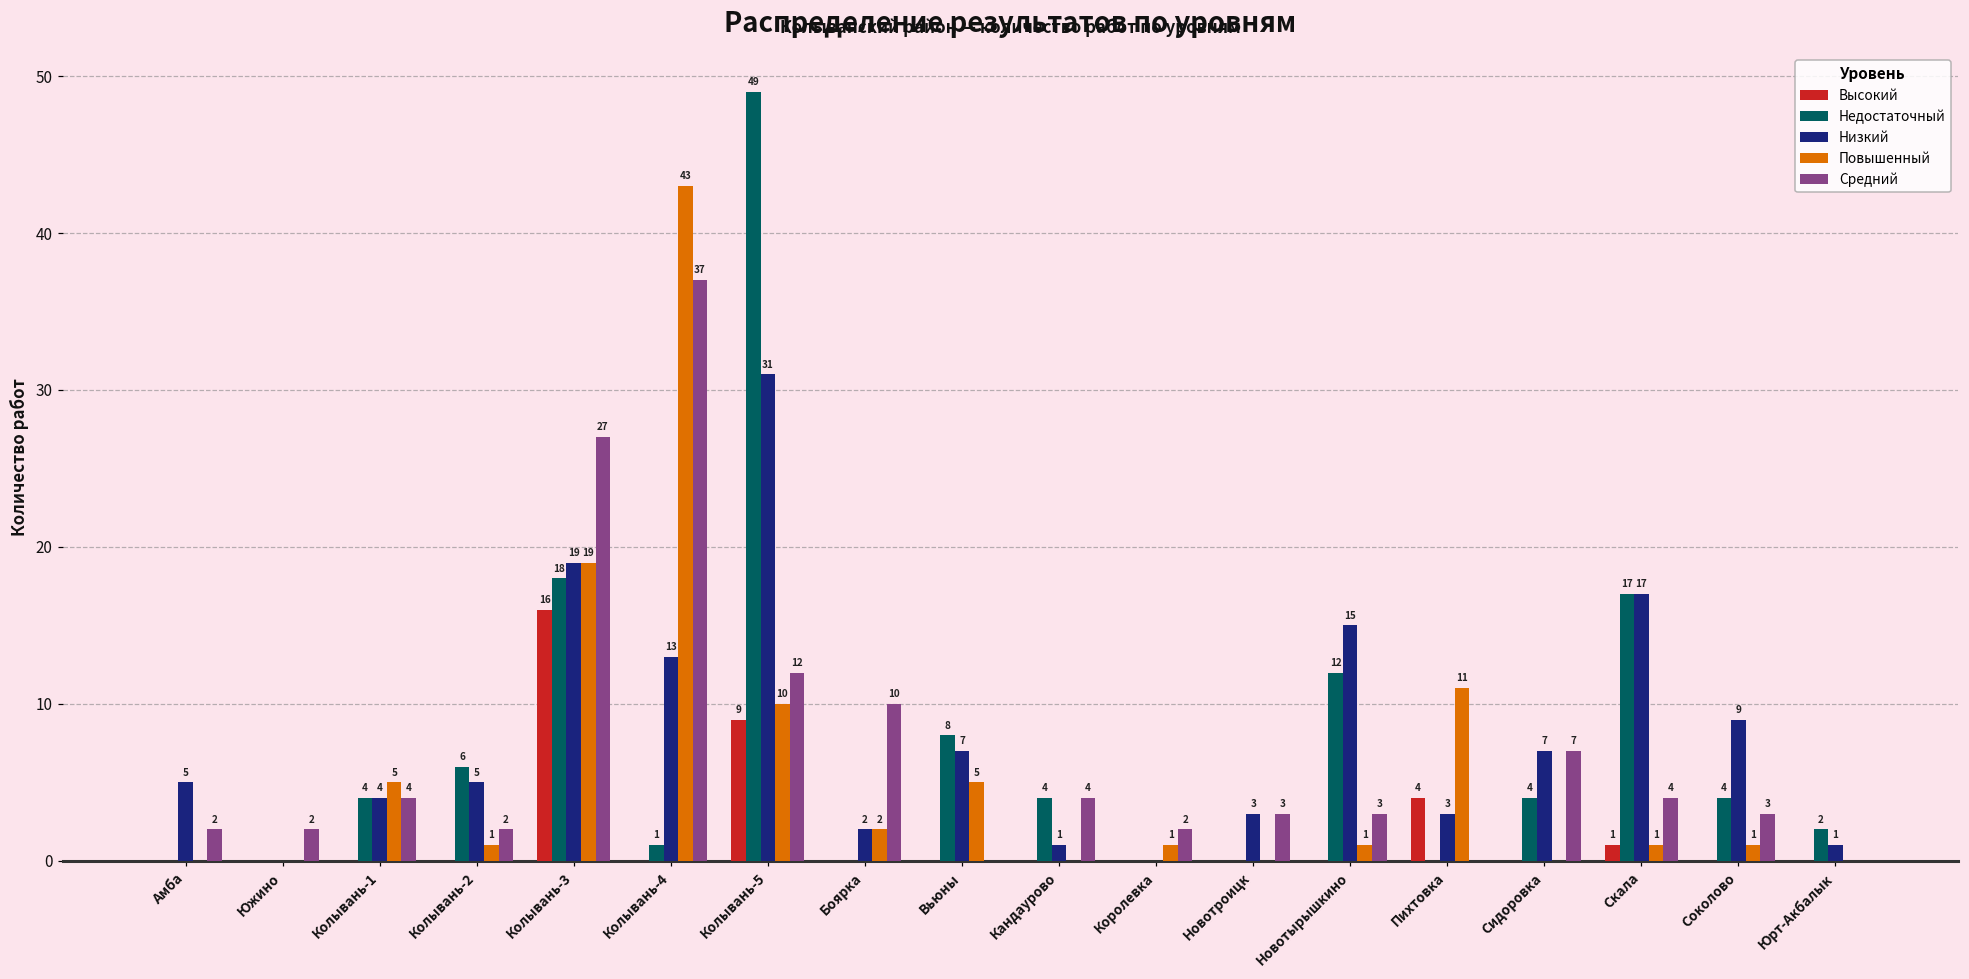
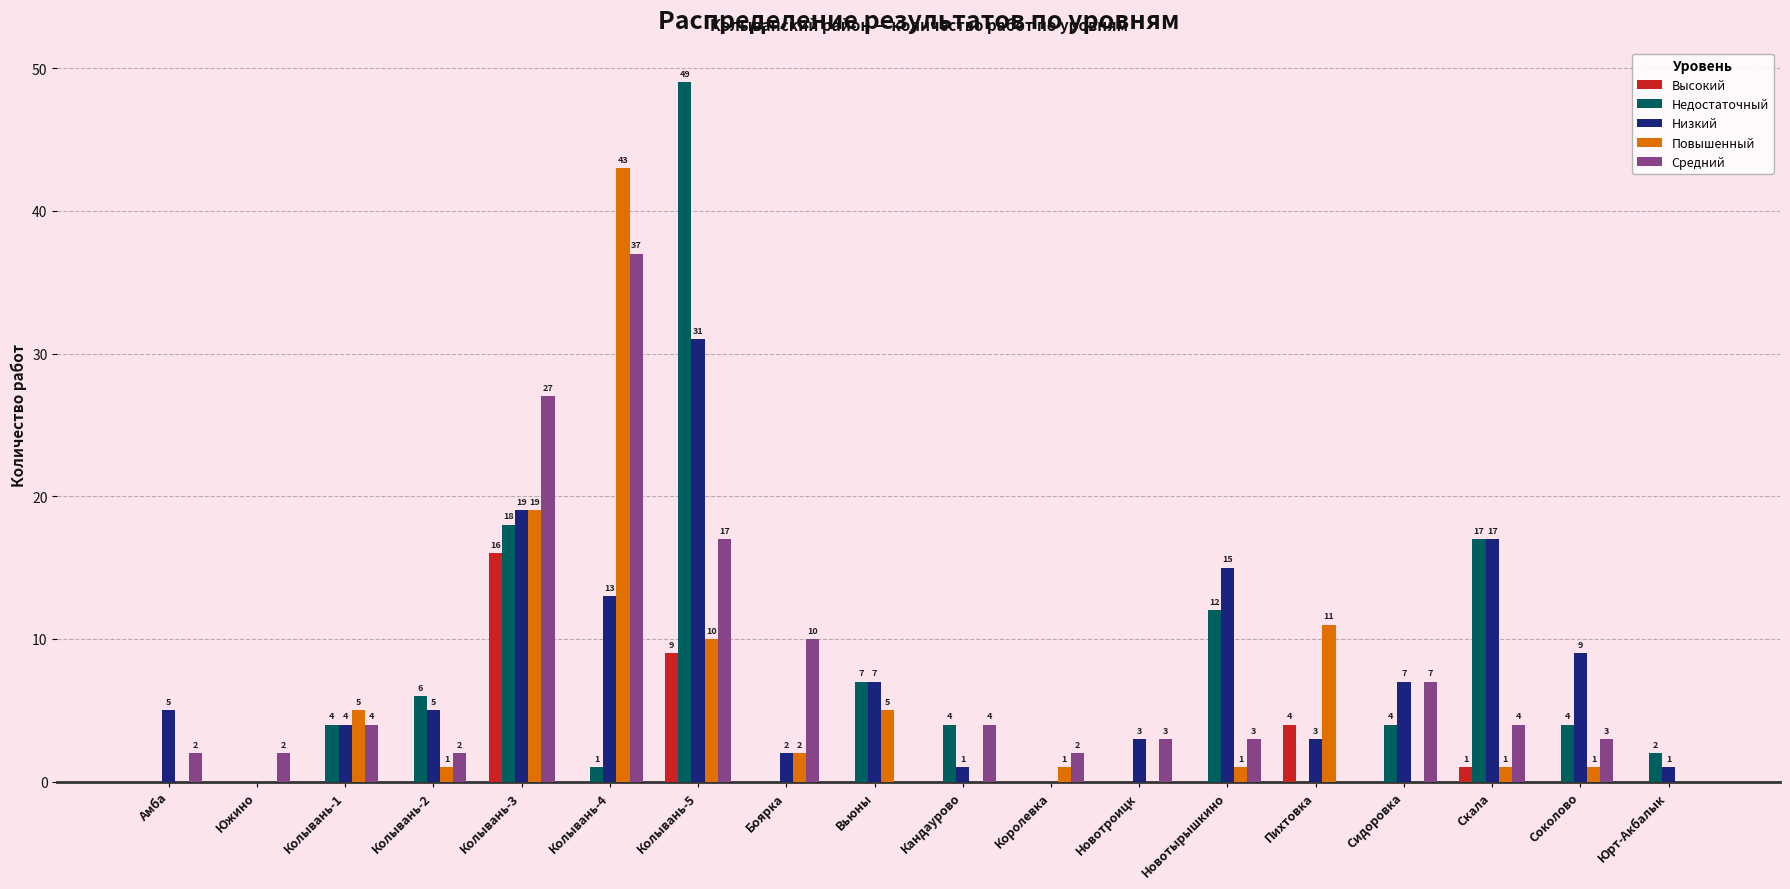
Средний, Колывань-5: 12 -> 17
Недостаточный, Вьюны: 8 -> 7
